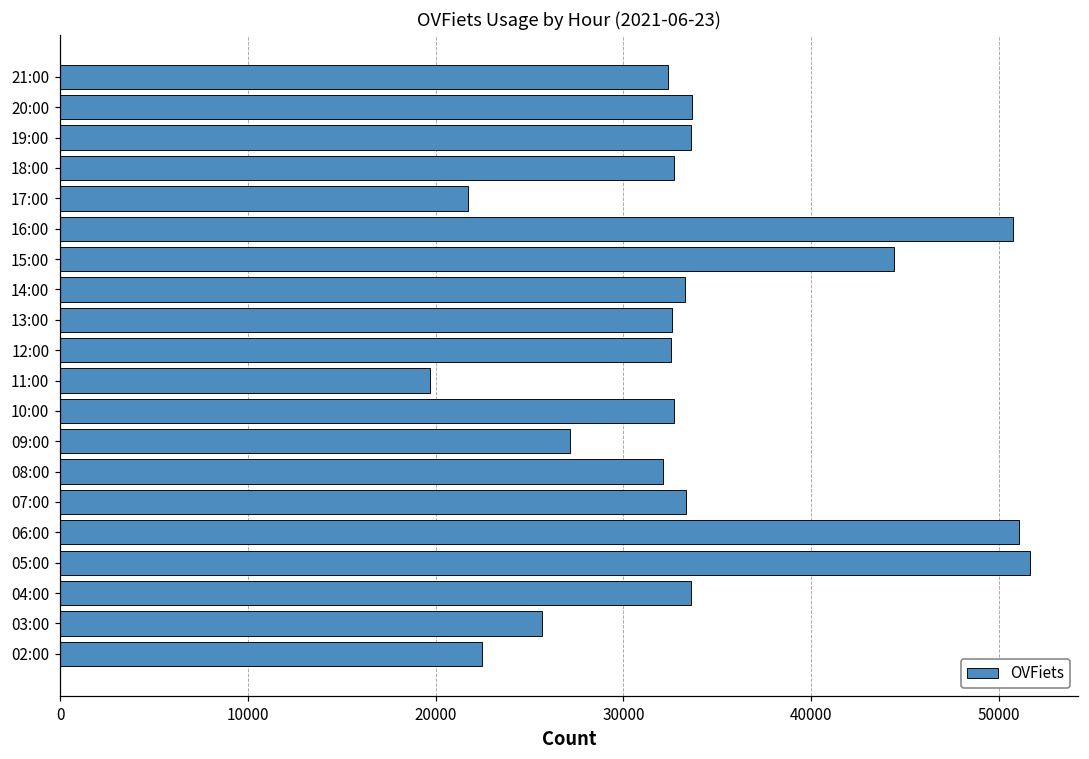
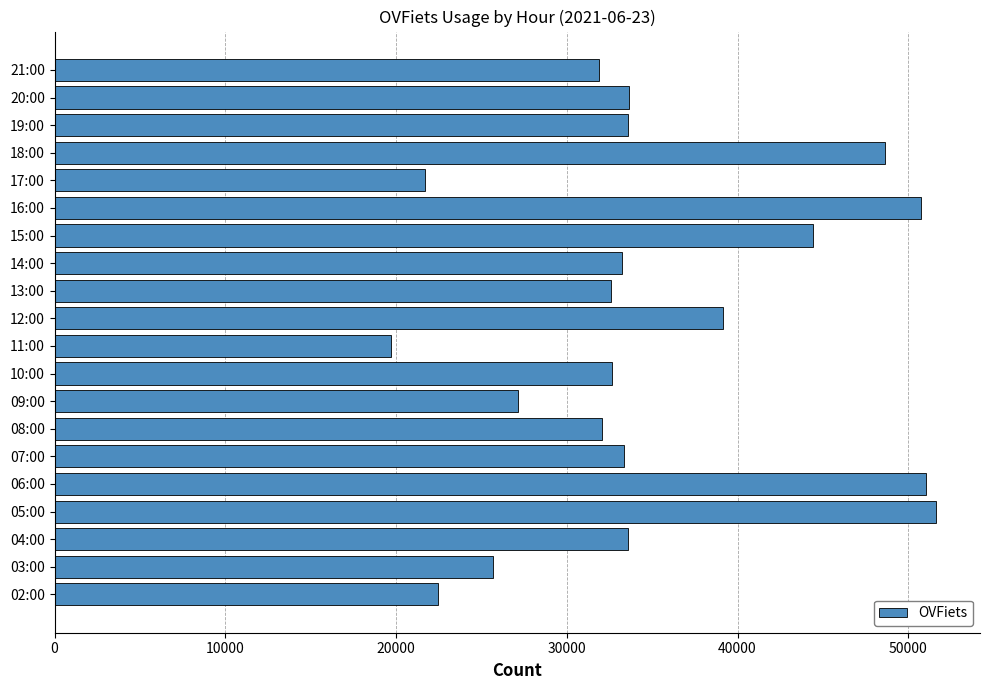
21:00: 32400 -> 31900
18:00: 32700 -> 48700
12:00: 32500 -> 39200
